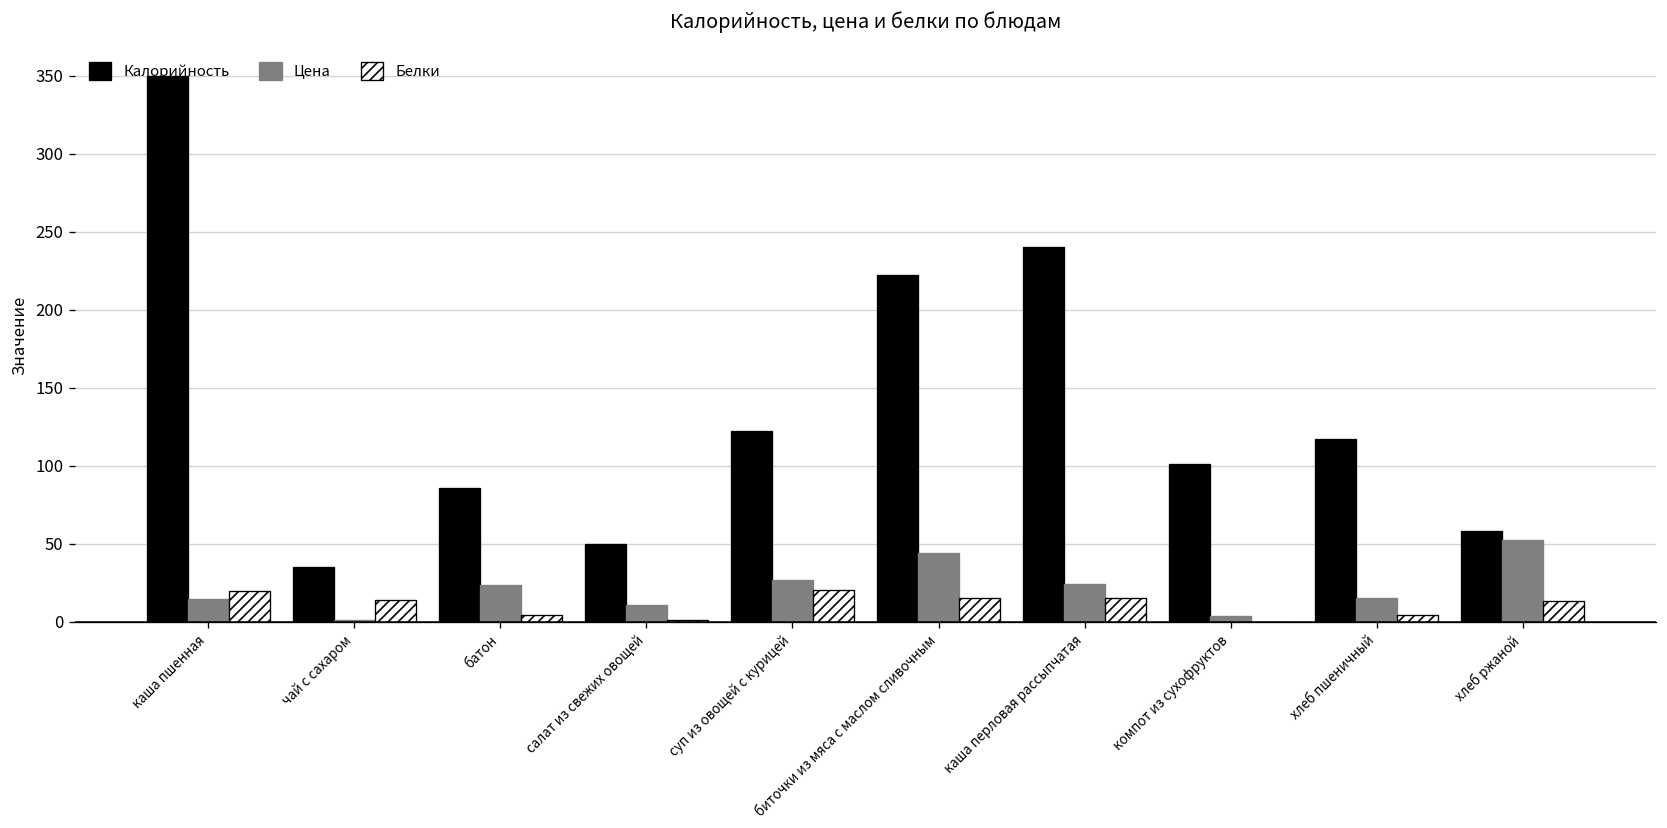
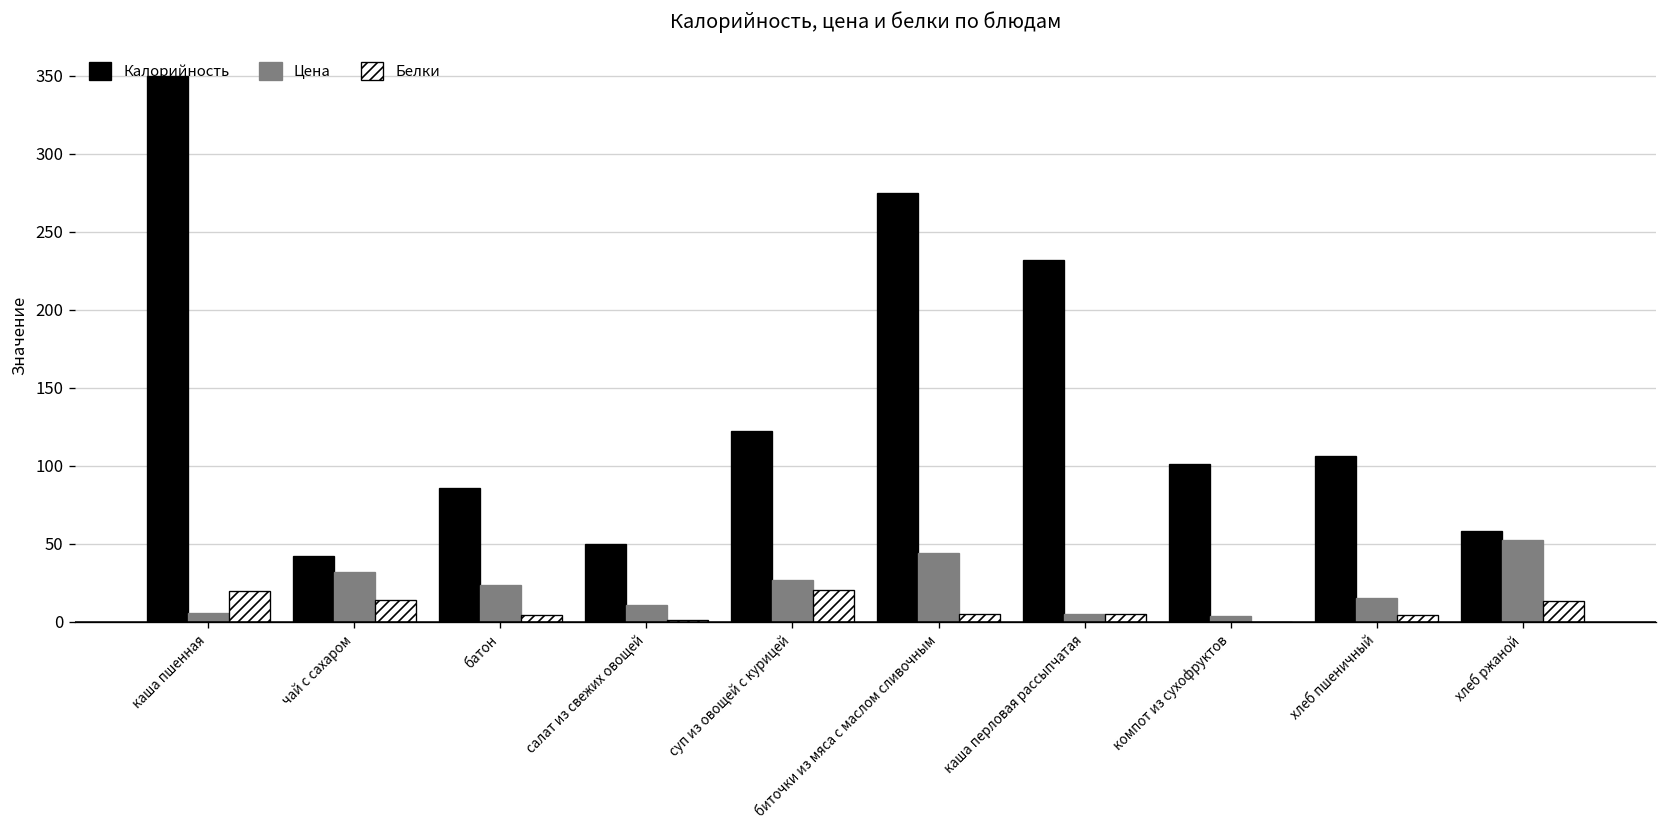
Цена, каша пшенная: 14 -> 5
Калорийность, чай с сахаром: 35 -> 42
Цена, чай с сахаром: 1 -> 32
Калорийность, биточки из мяса с маслом сливочным: 222 -> 275
Белки, биточки из мяса с маслом сливочным: 15 -> 5
Калорийность, каша перловая рассыпчатая: 240 -> 232
Цена, каша перловая рассыпчатая: 24 -> 5
Белки, каша перловая рассыпчатая: 15 -> 5
Калорийность, хлеб пшеничный: 117 -> 106
